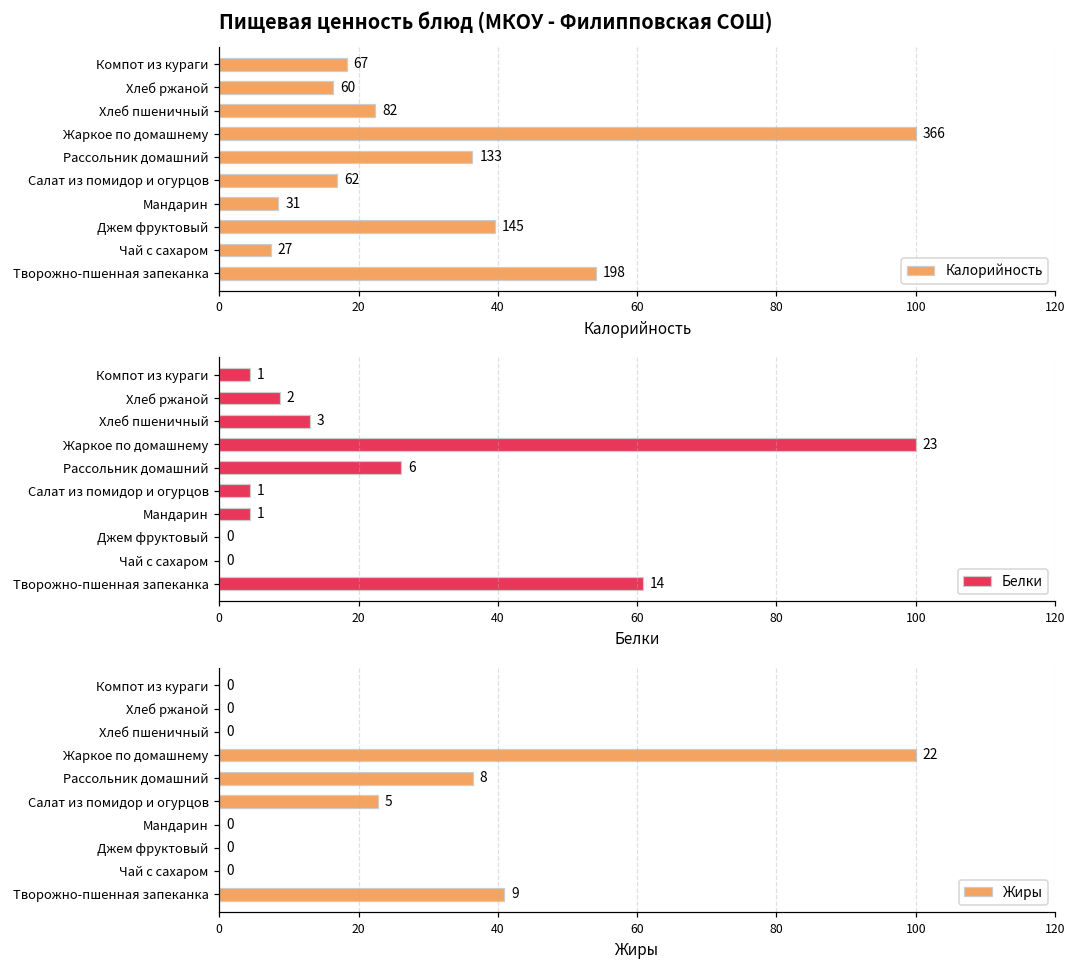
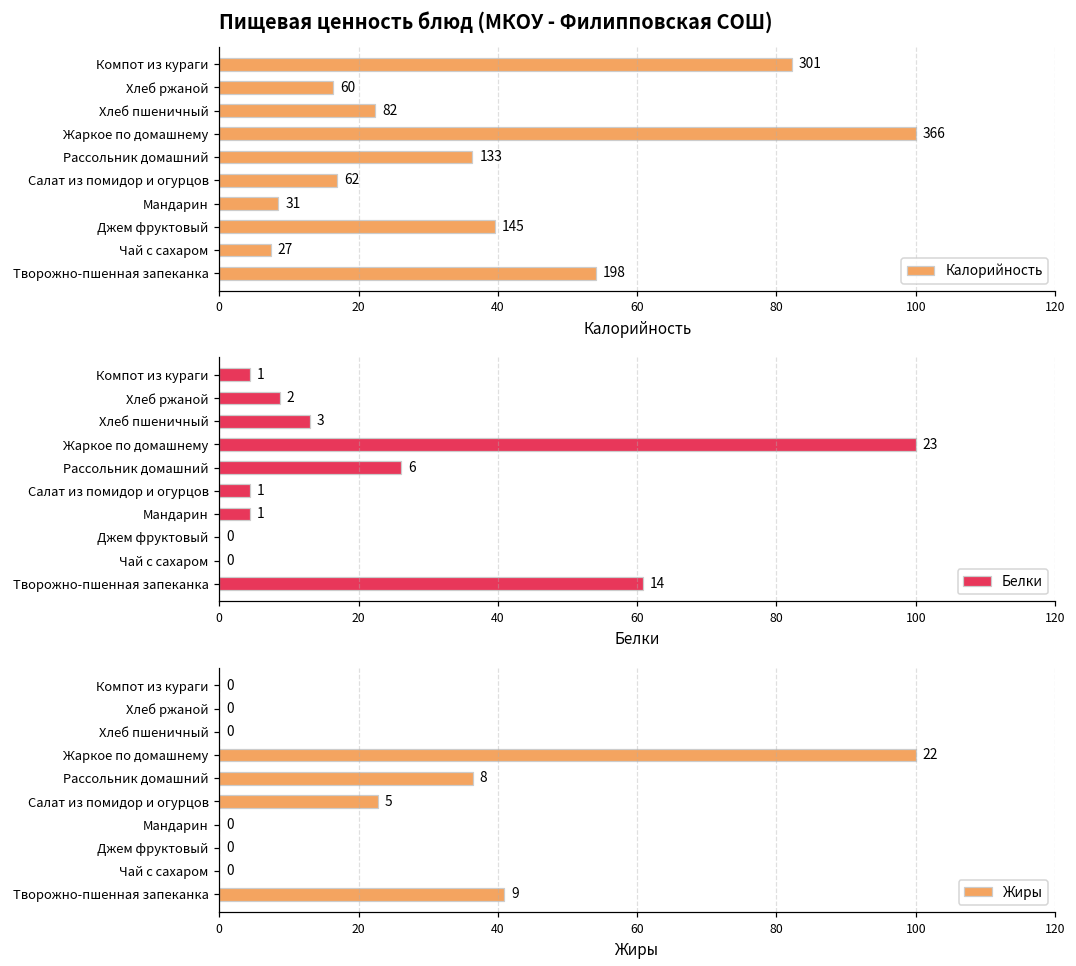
Пищевая ценность блюд (МКОУ - Филипповская СОШ), Компот из кураги: 67 -> 301
